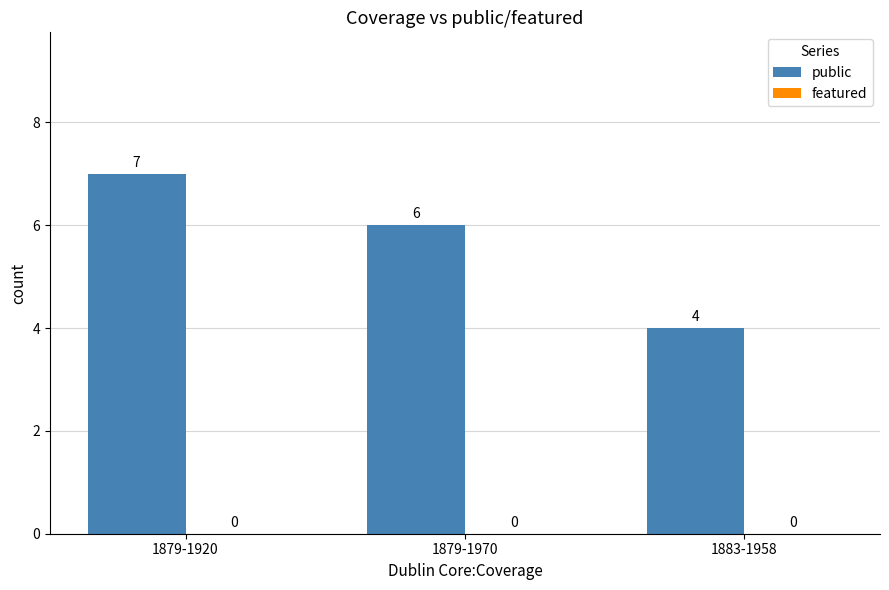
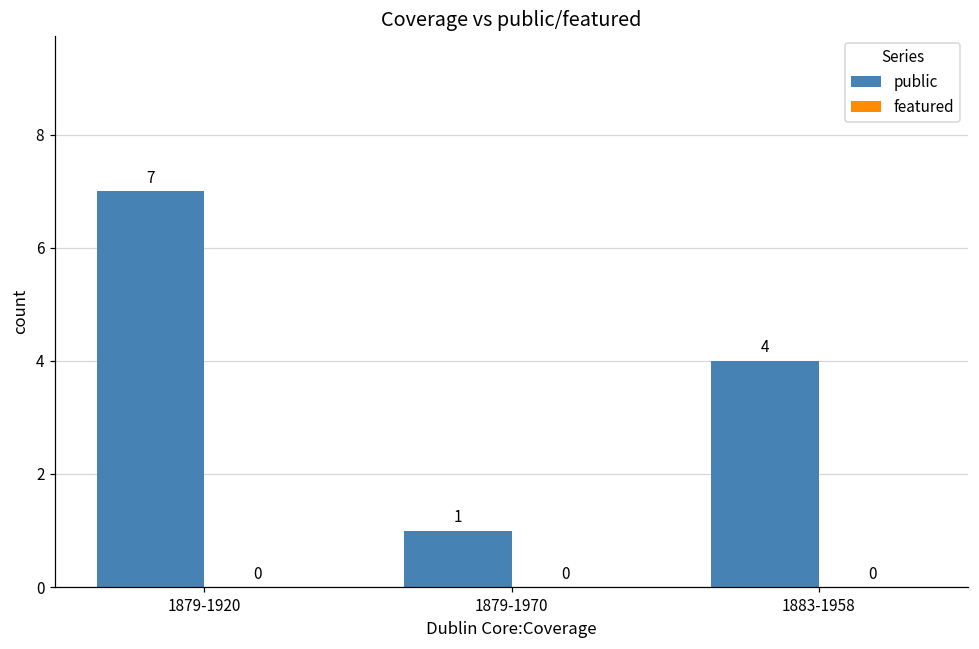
public, 1879-1970: 6 -> 1
